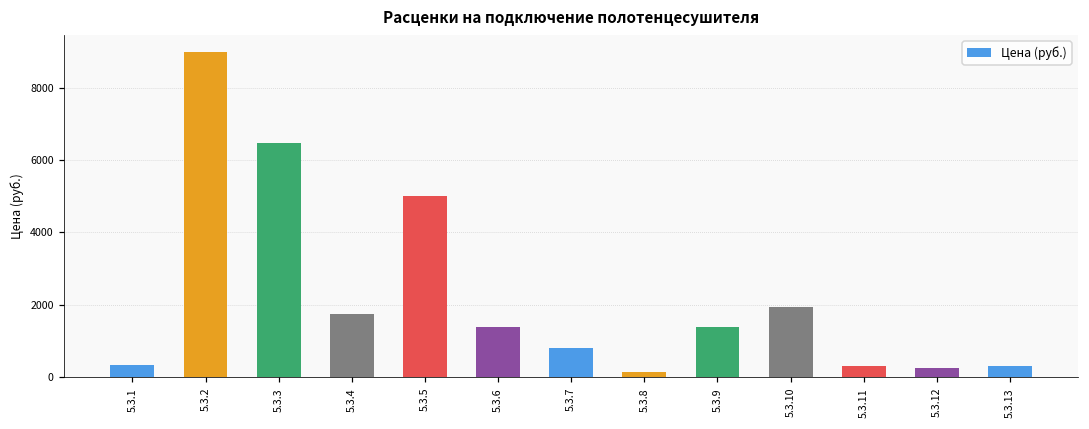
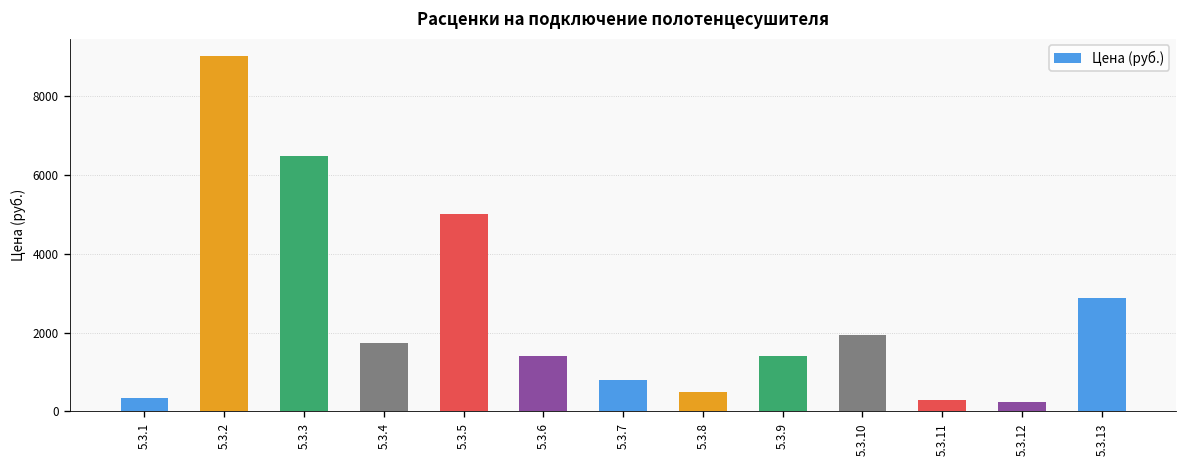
5.3.8: 200 -> 500
5.3.13: 300 -> 2900
